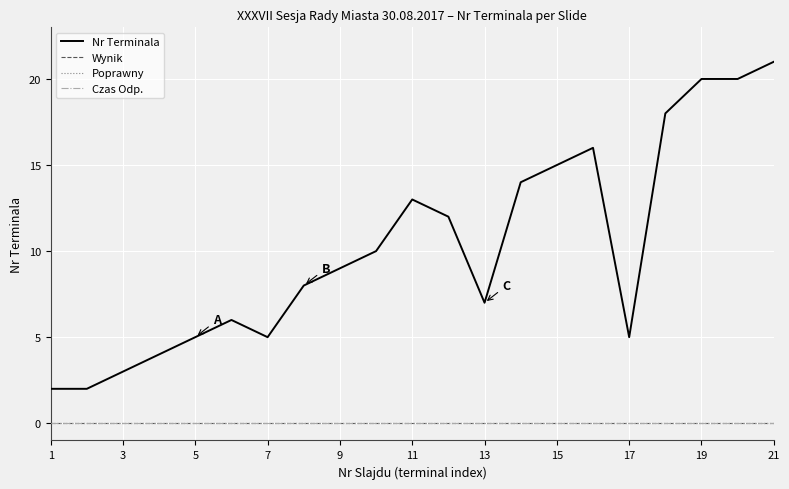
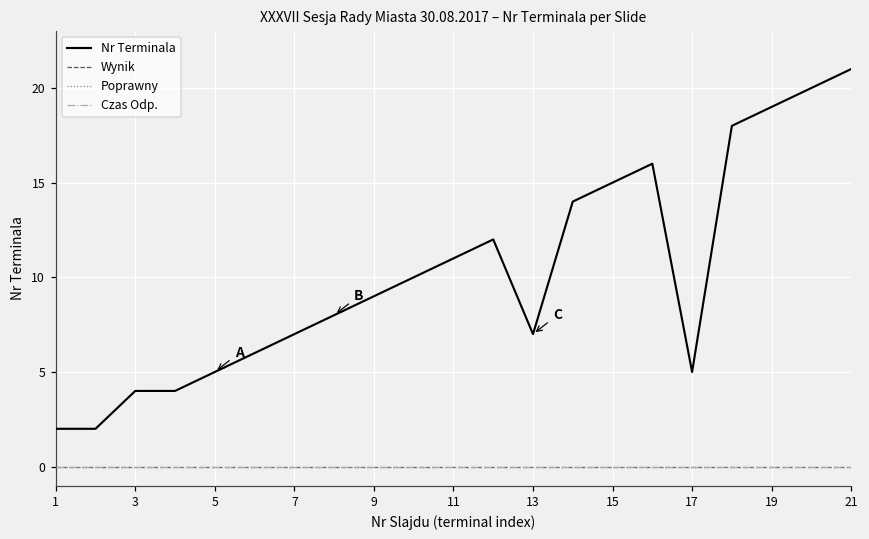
Nr Terminala, 3: 3 -> 4
Nr Terminala, 7: 5 -> 7
Nr Terminala, 11: 13 -> 11
Nr Terminala, 19: 20 -> 19
